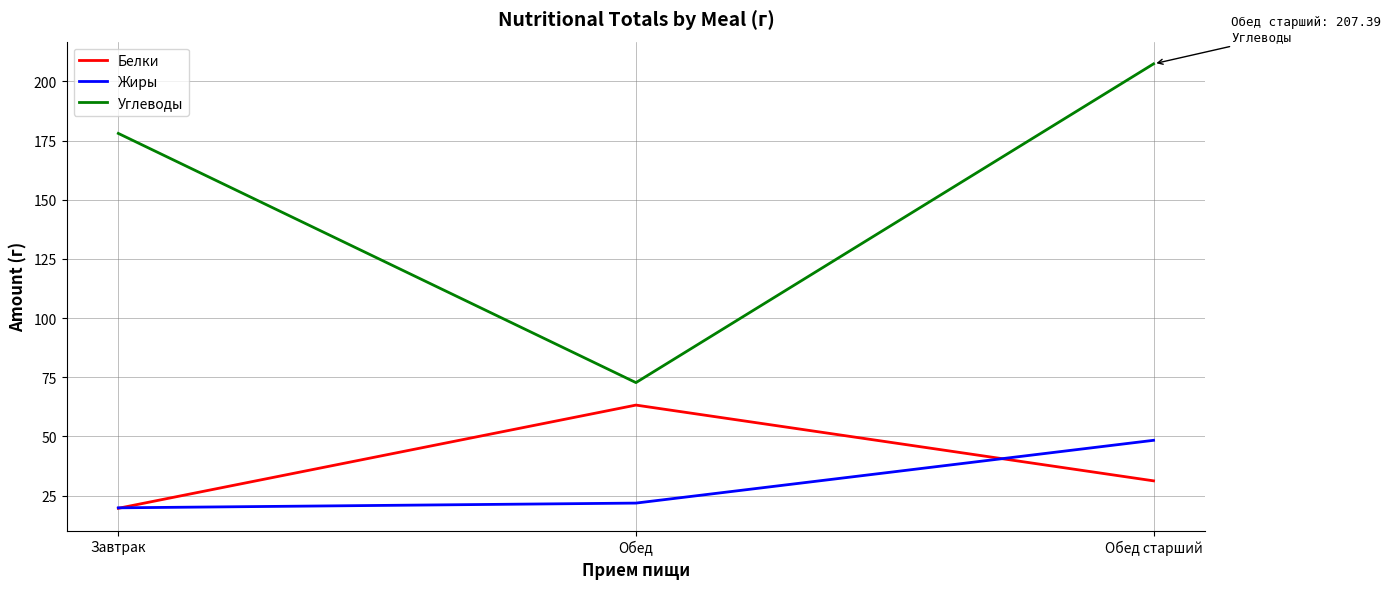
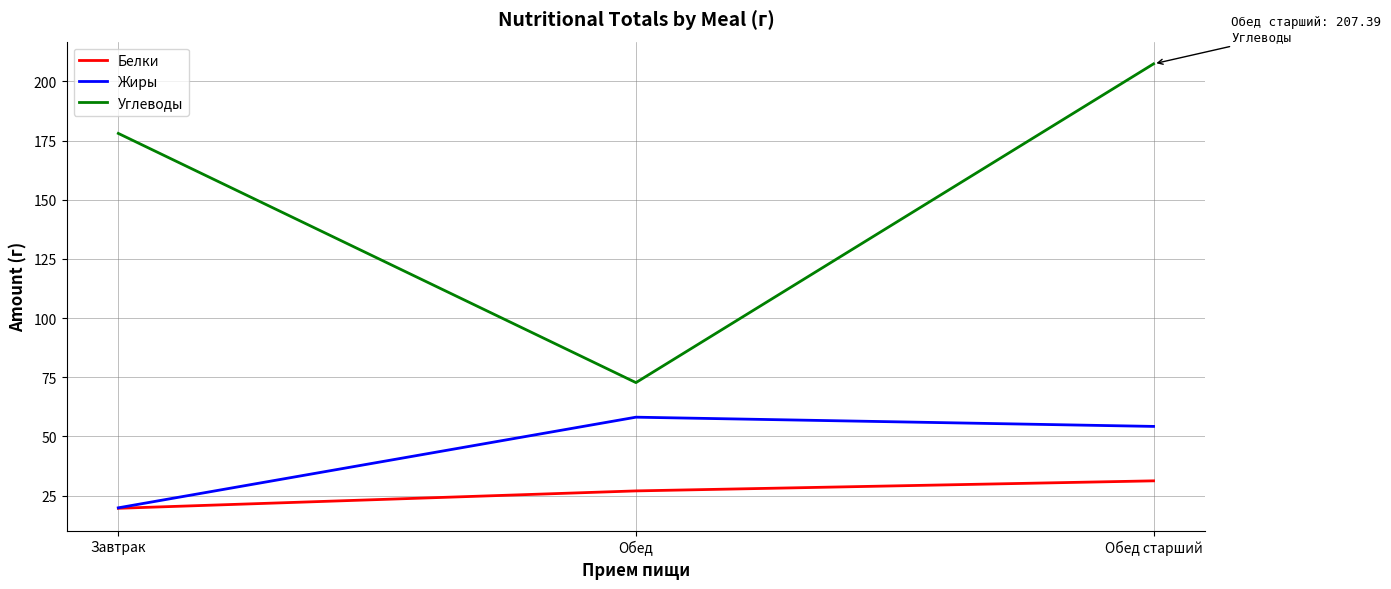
Белки, Обед: 63 -> 27
Жиры, Обед: 22 -> 58
Жиры, Обед старший: 48 -> 54
